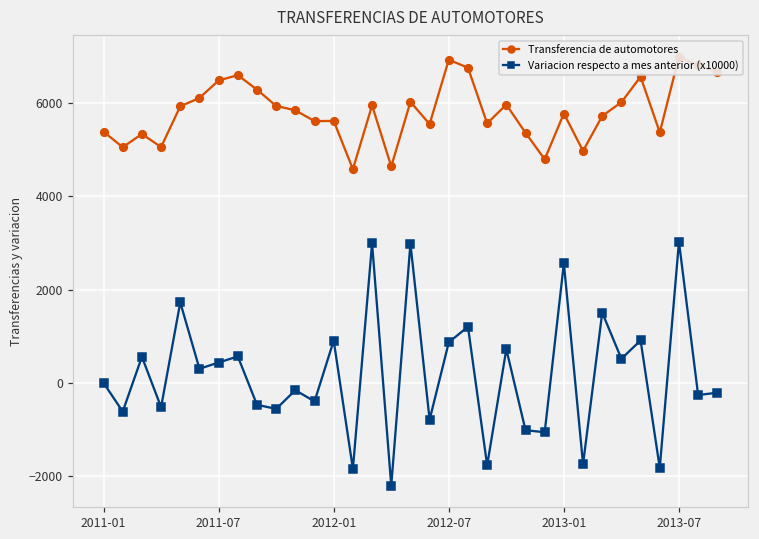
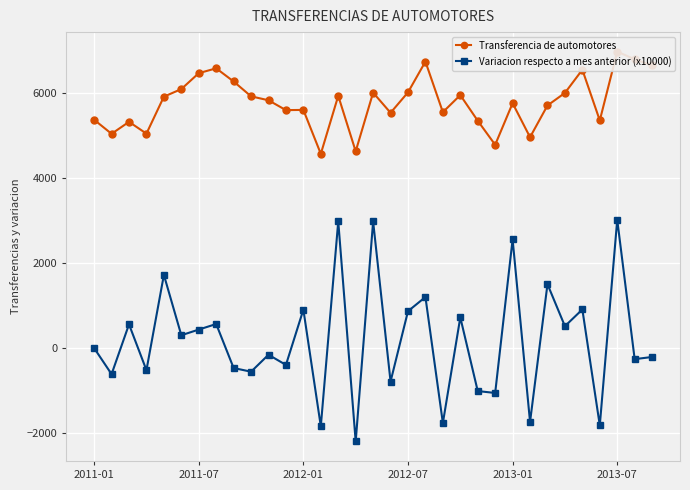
Transferencia de automotores, 2012-07: 6900 -> 6000
